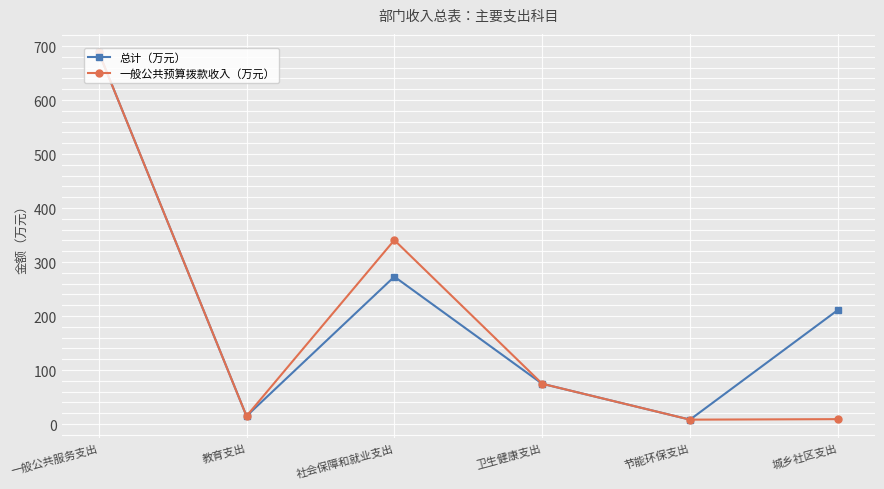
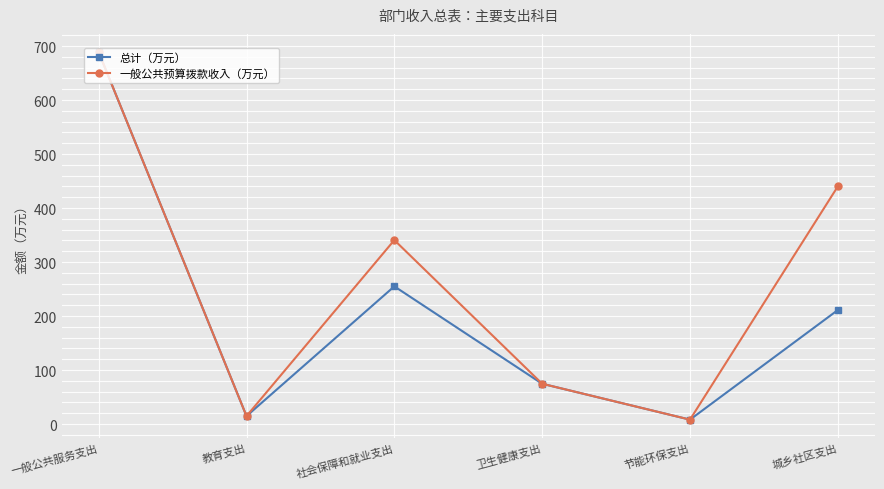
总计（万元）, 社会保障和就业支出: 270 -> 250
一般公共预算拨款收入（万元）, 城乡社区支出: 10 -> 440
